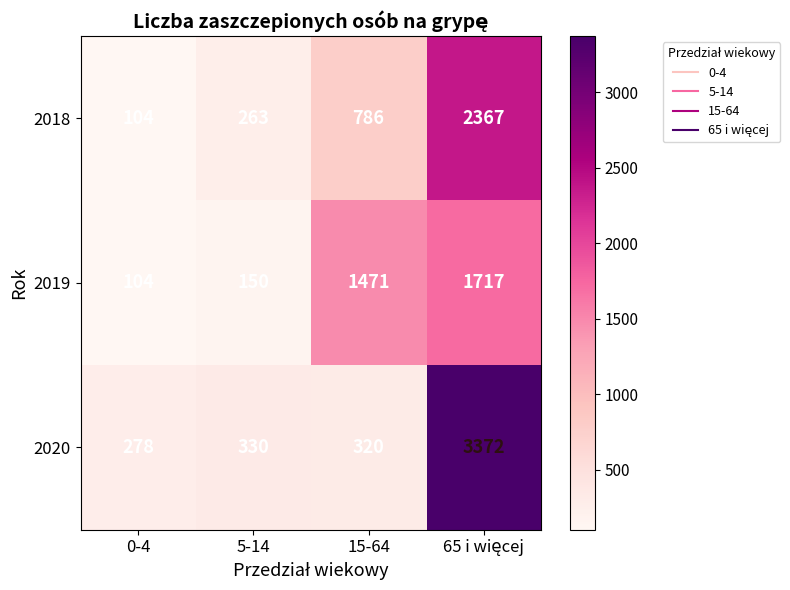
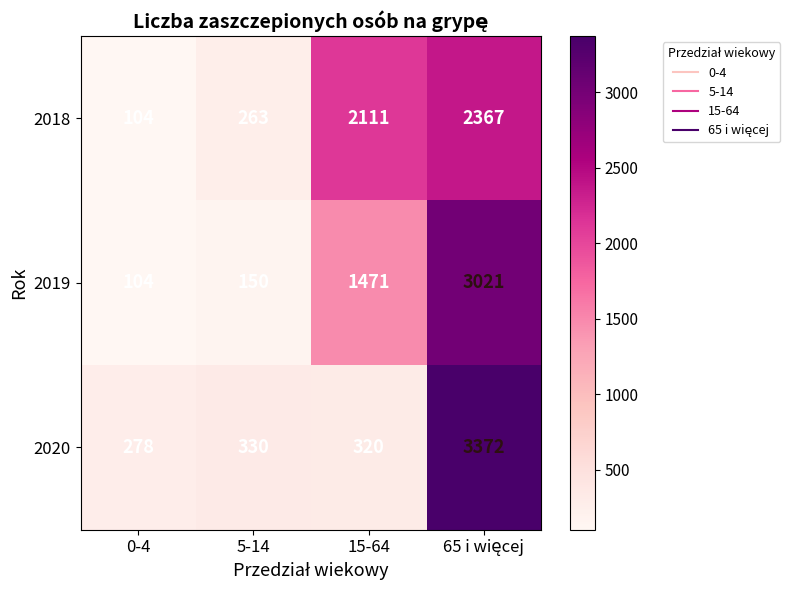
2018, 15-64: 786 -> 2111
2019, 65 i więcej: 1717 -> 3021
